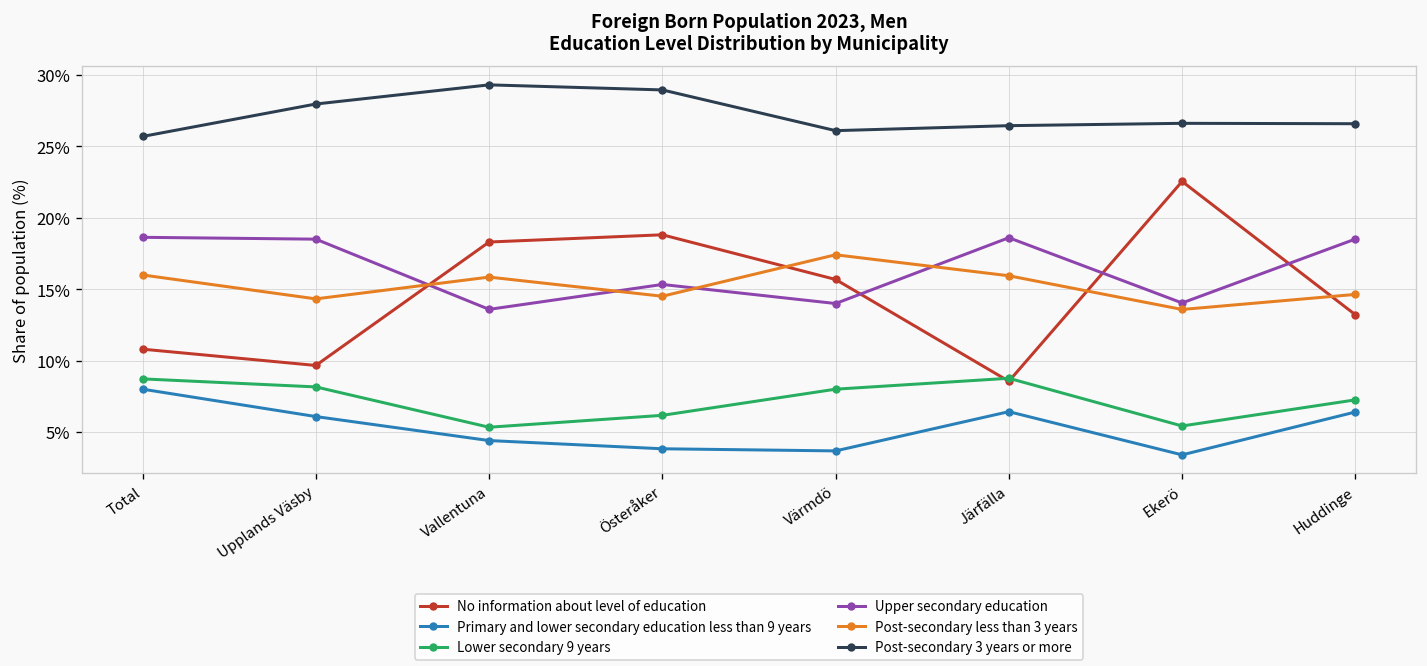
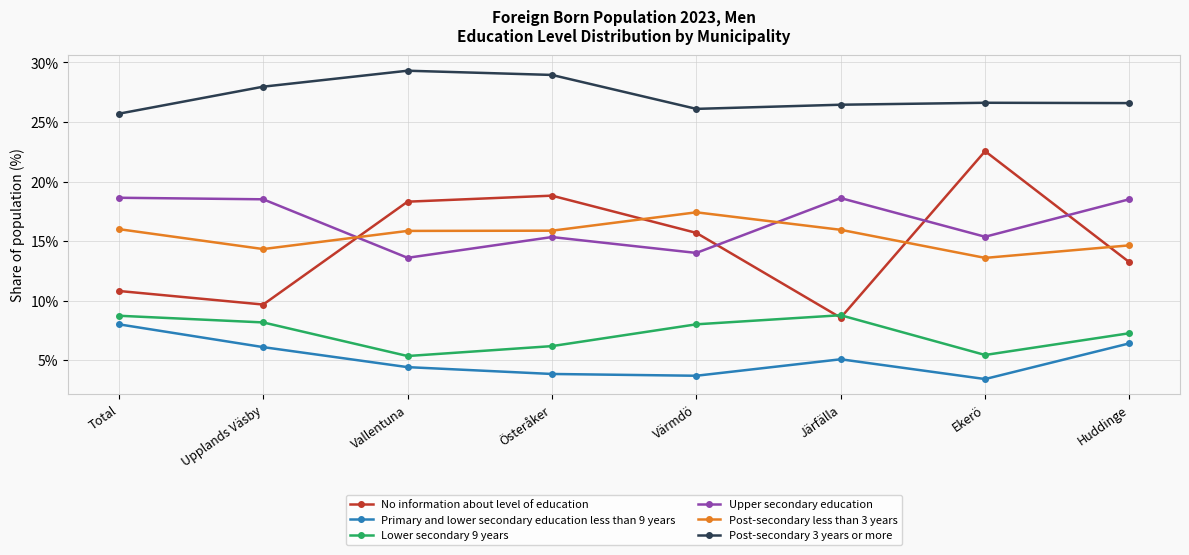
Post-secondary less than 3 years, Österåker: 14.5% -> 15.9%
Primary and lower secondary education less than 9 years, Järfälla: 6.4% -> 5.1%
Upper secondary education, Ekerö: 14.0% -> 15.4%
